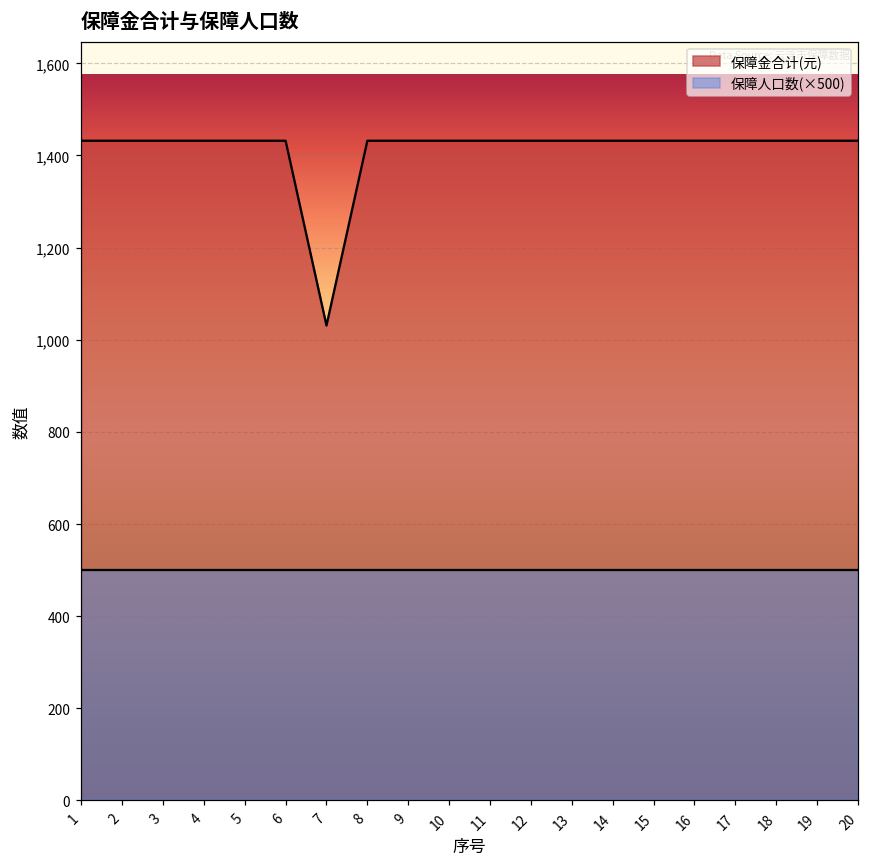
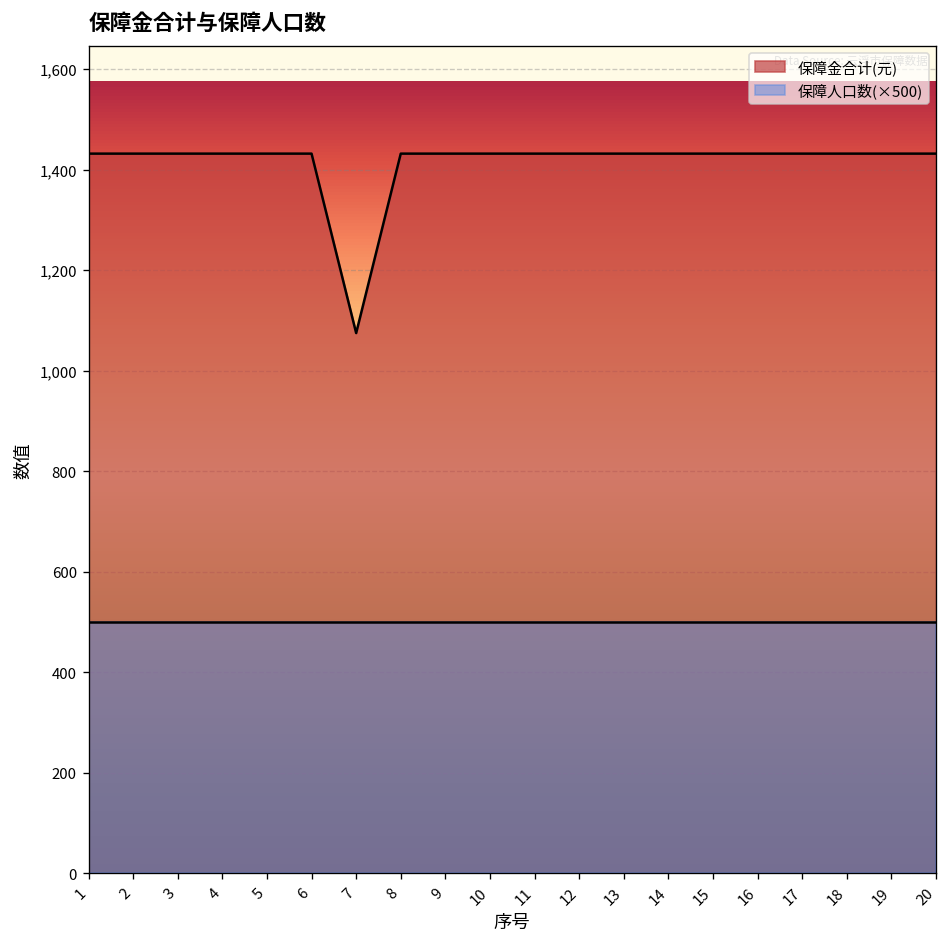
保障金合计(元), 7: 1,030 -> 1,080
